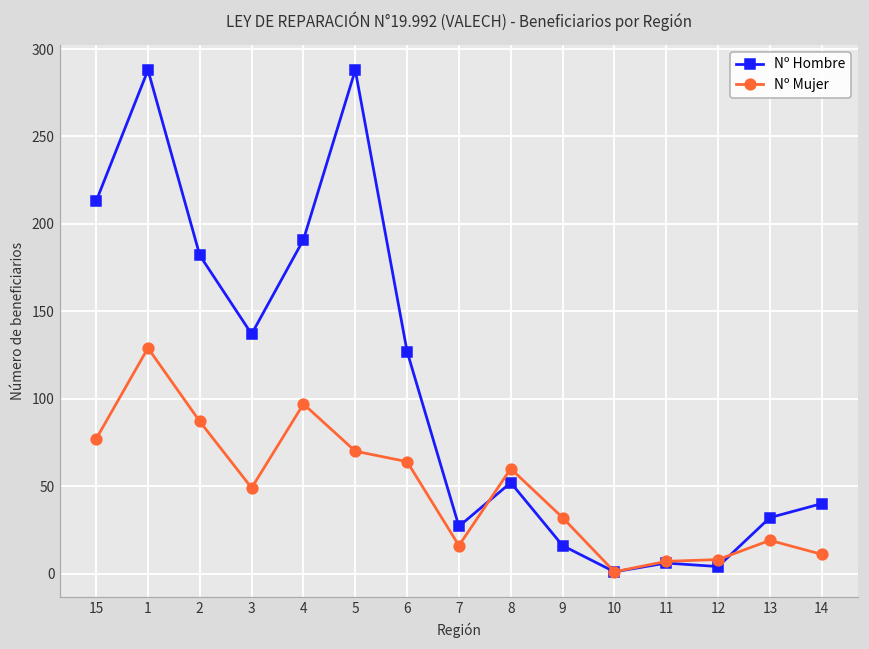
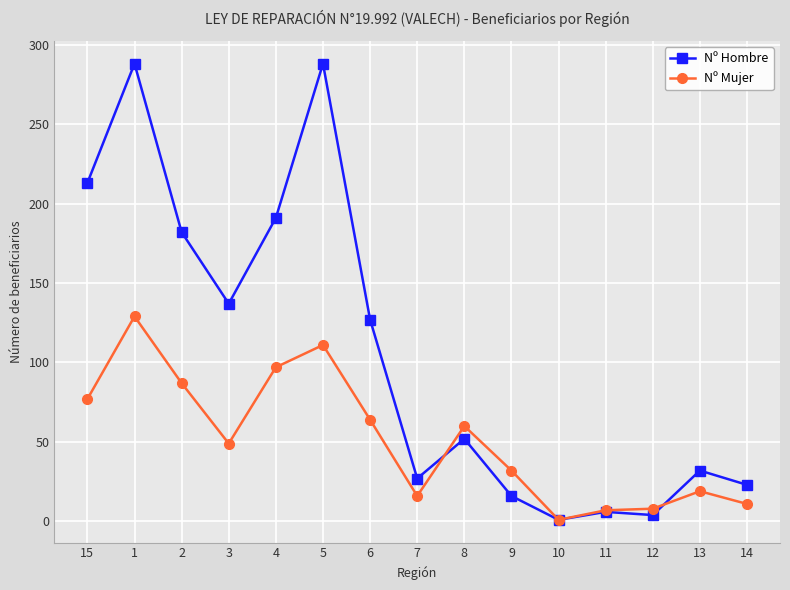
Nº Mujer, 5: 70 -> 111
Nº Hombre, 14: 40 -> 23
